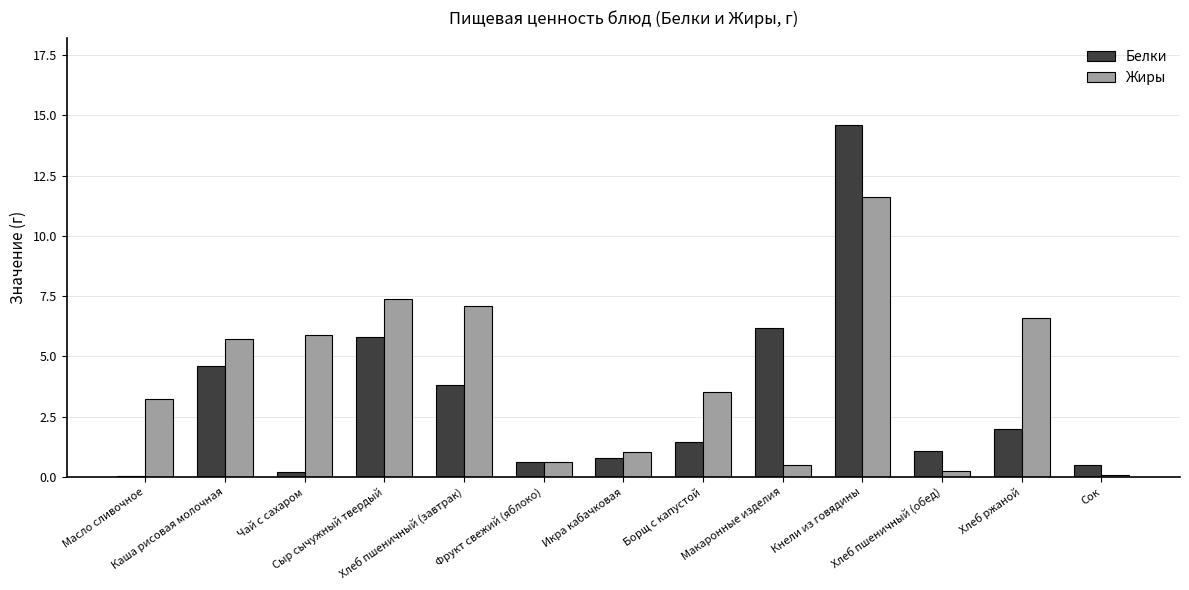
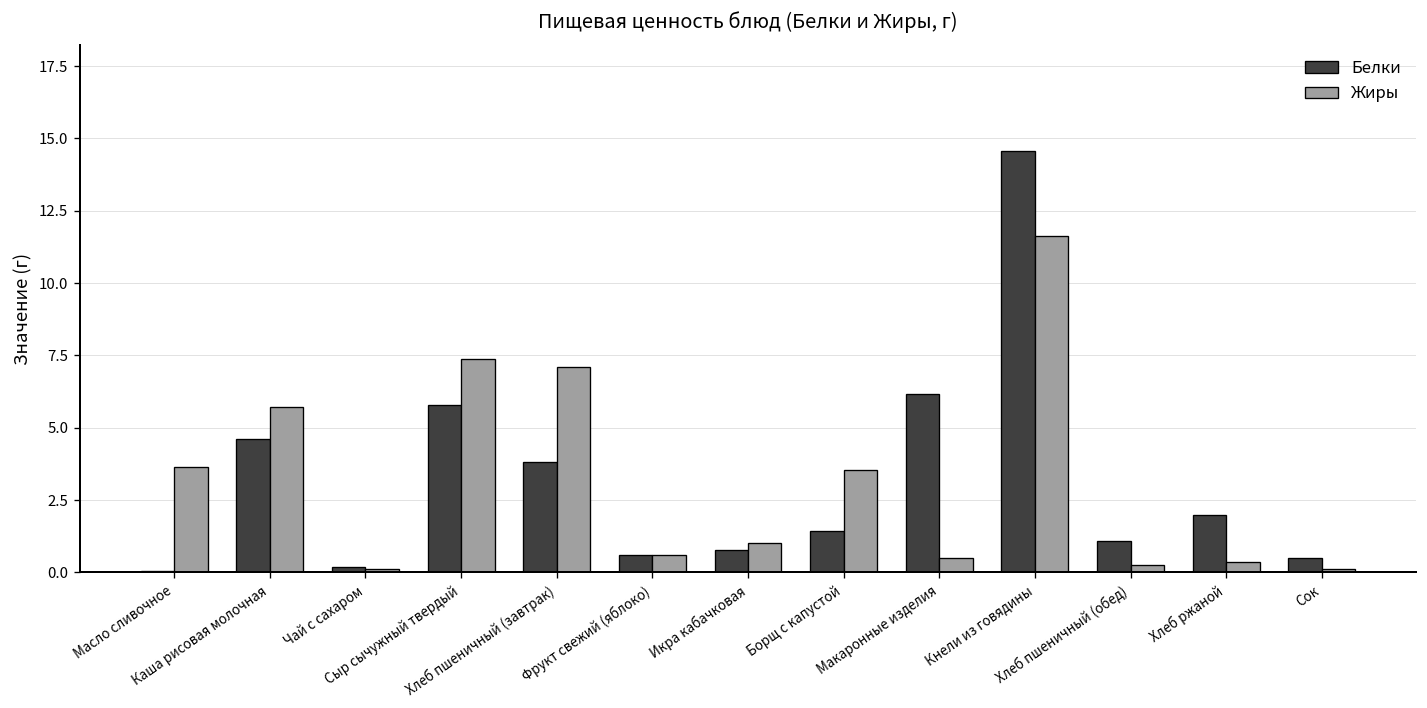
Жиры, Масло сливочное: 3.2 -> 3.6
Жиры, Чай с сахаром: 5.9 -> 0.1
Жиры, Хлеб ржаной: 6.6 -> 0.4
